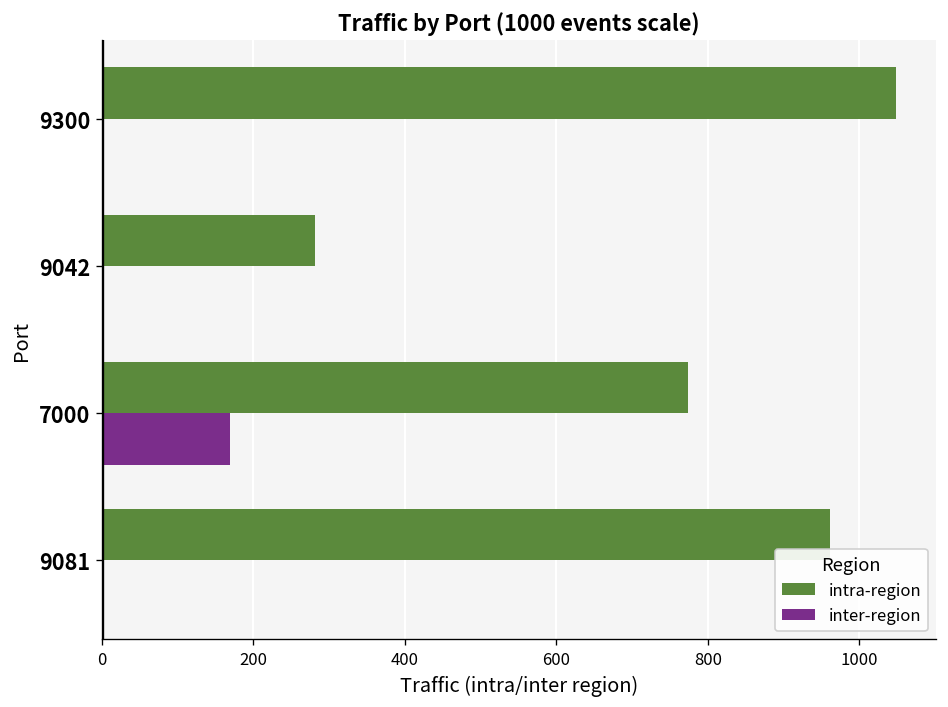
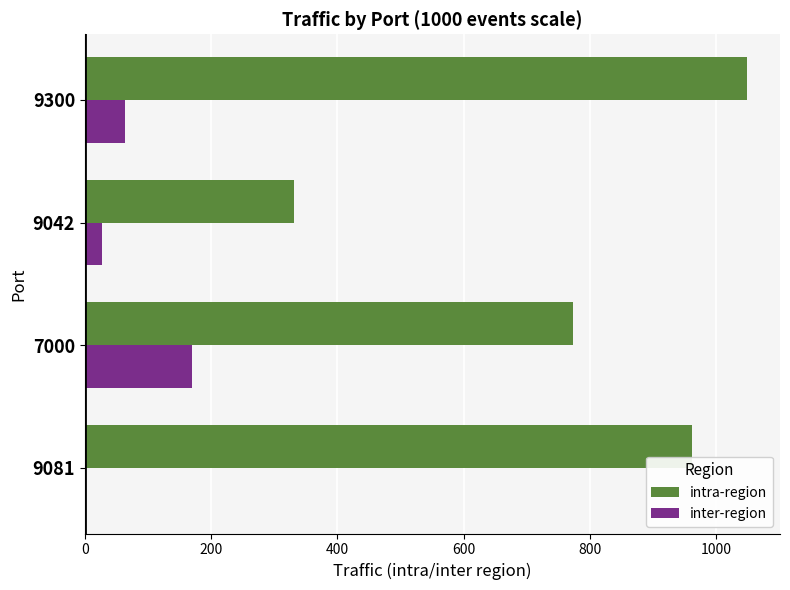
inter-region, 9300: 0 -> 60
intra-region, 9042: 280 -> 330
inter-region, 9042: 0 -> 30
